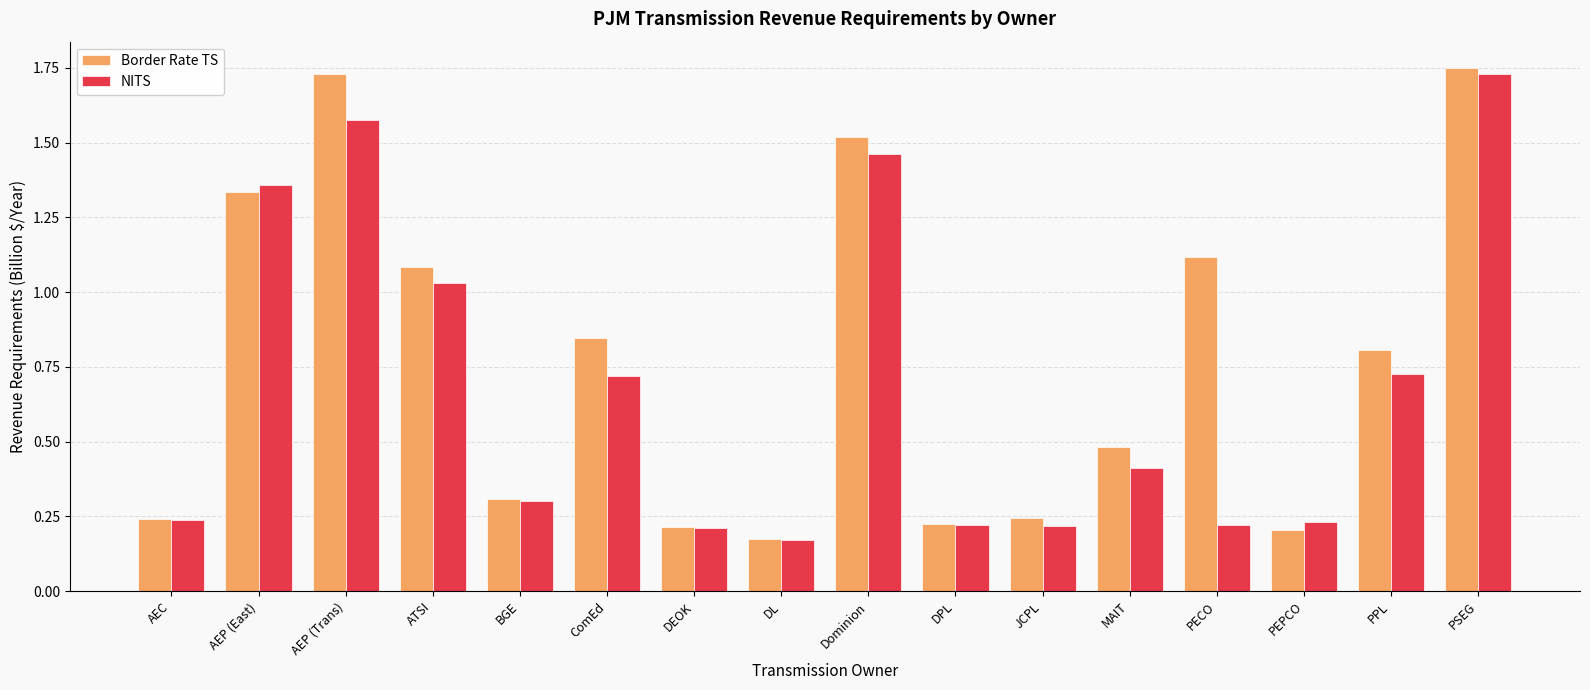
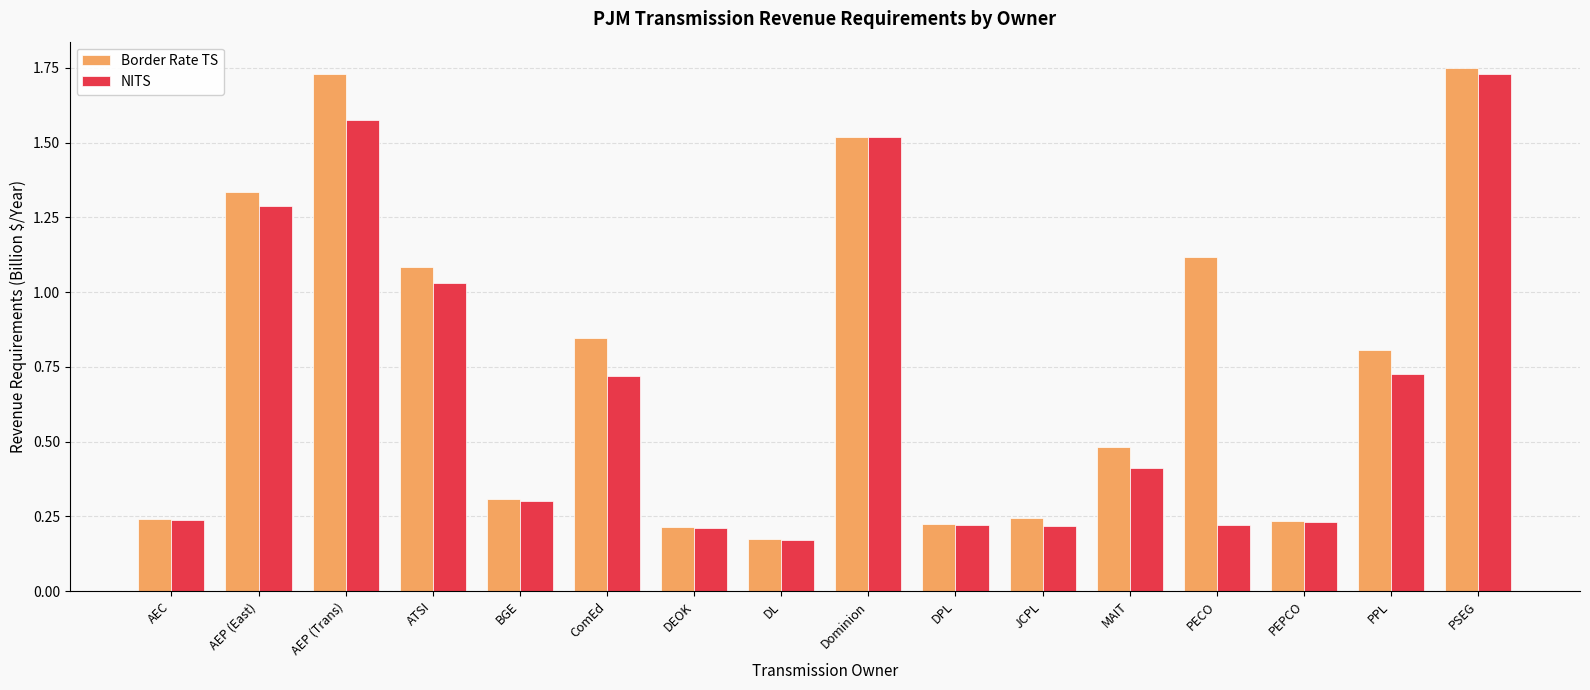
NITS, AEP (East): 1.36 -> 1.29
NITS, Dominion: 1.46 -> 1.52
Border Rate TS, PEPCO: 0.20 -> 0.23
